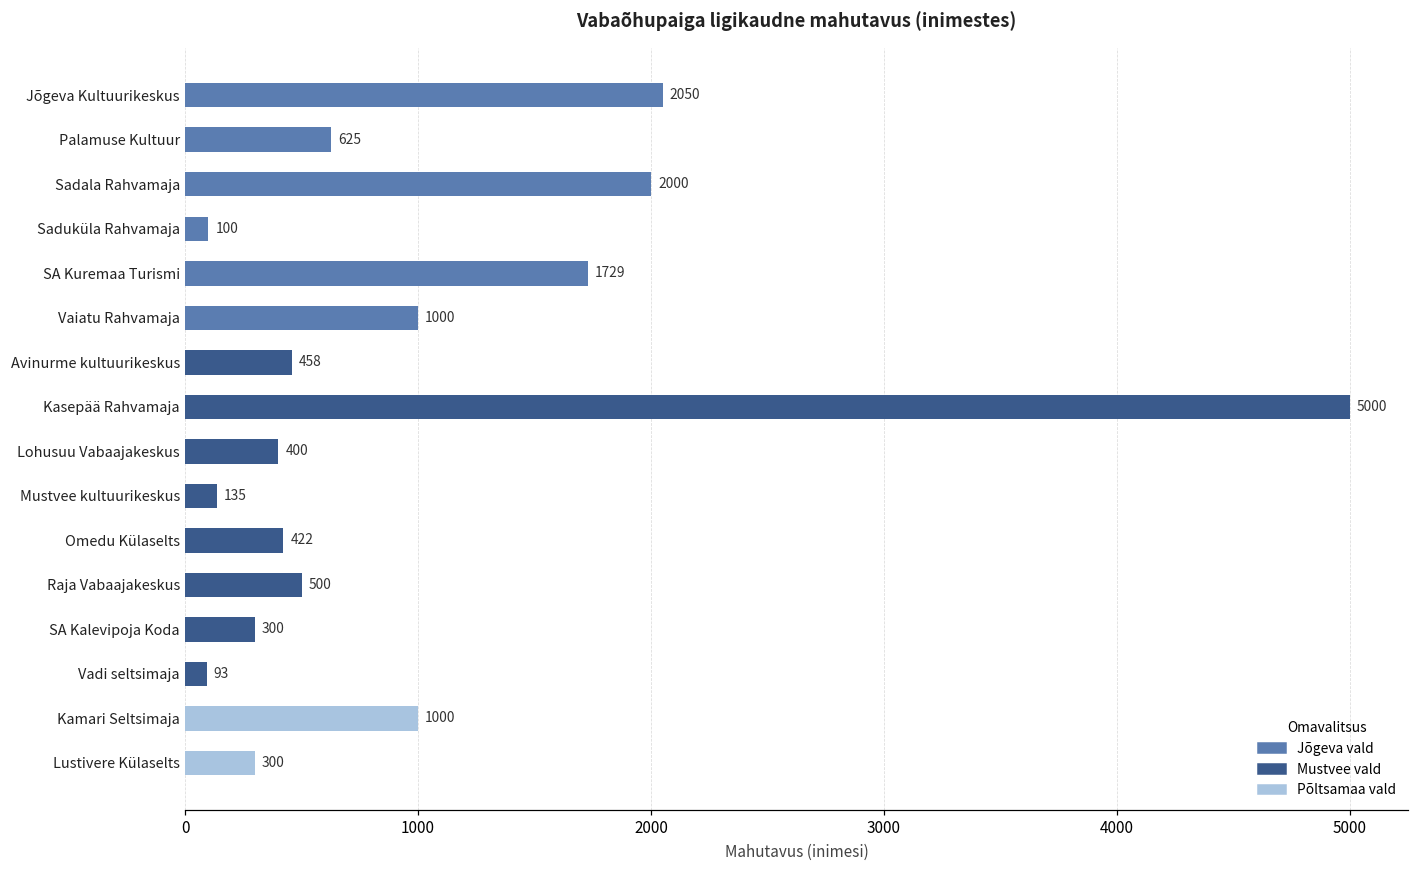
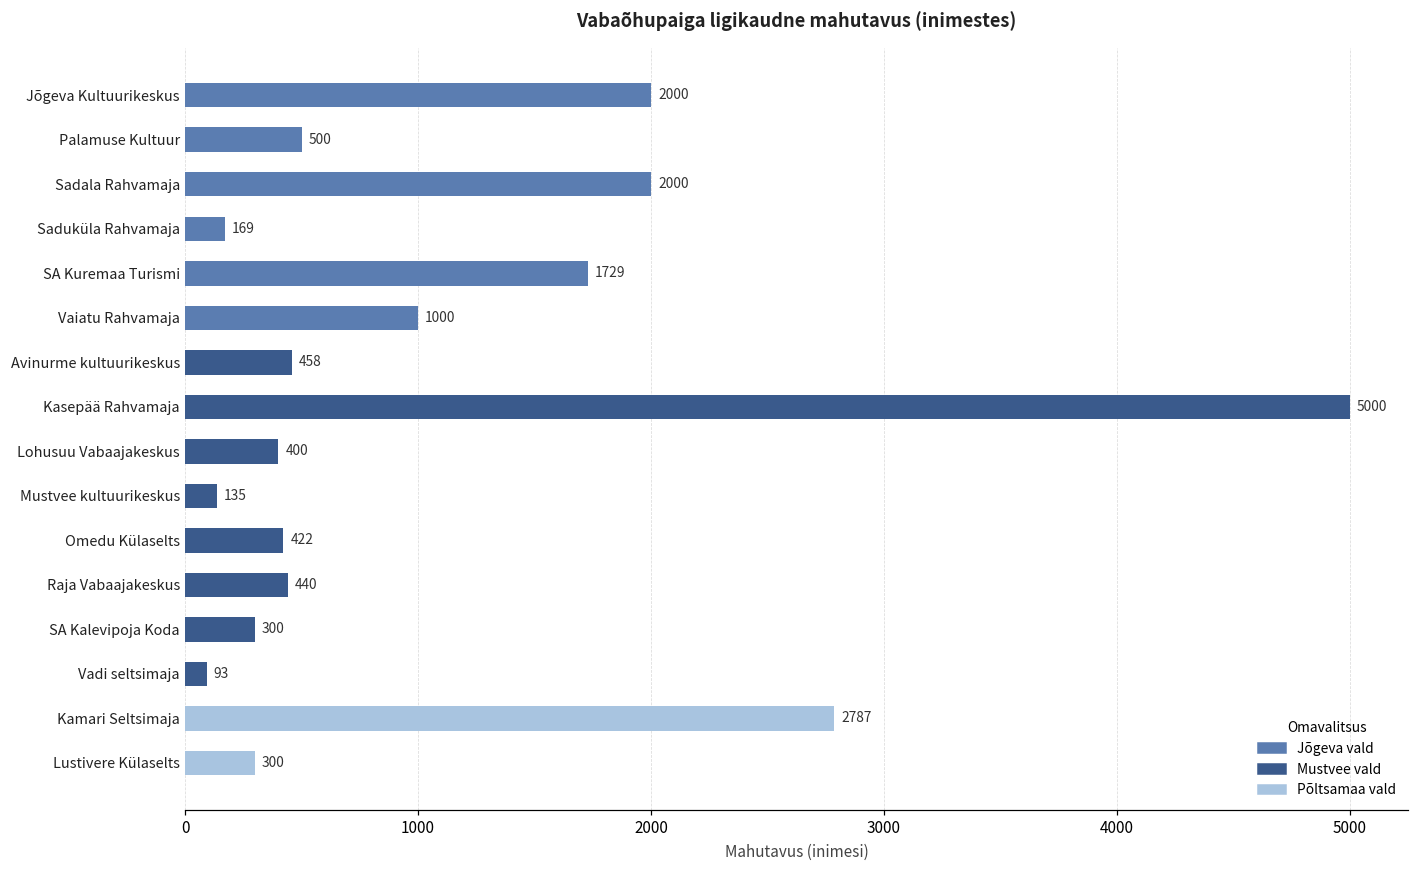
Jõgeva Kultuurikeskus: 2050 -> 2000
Palamuse Kultuur: 625 -> 500
Saduküla Rahvamaja: 100 -> 169
Raja Vabaajakeskus: 500 -> 440
Kamari Seltsimaja: 1000 -> 2787
